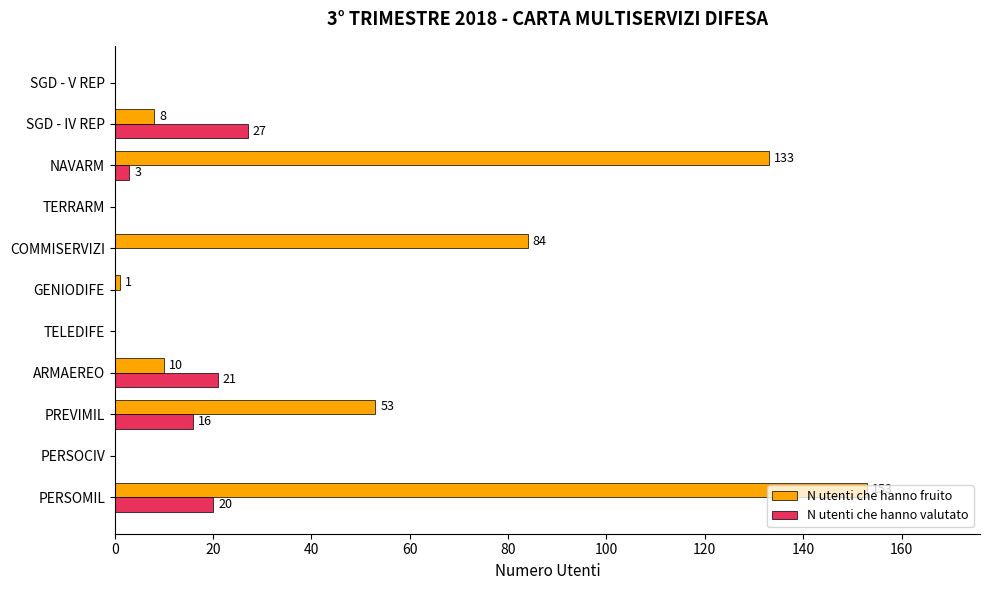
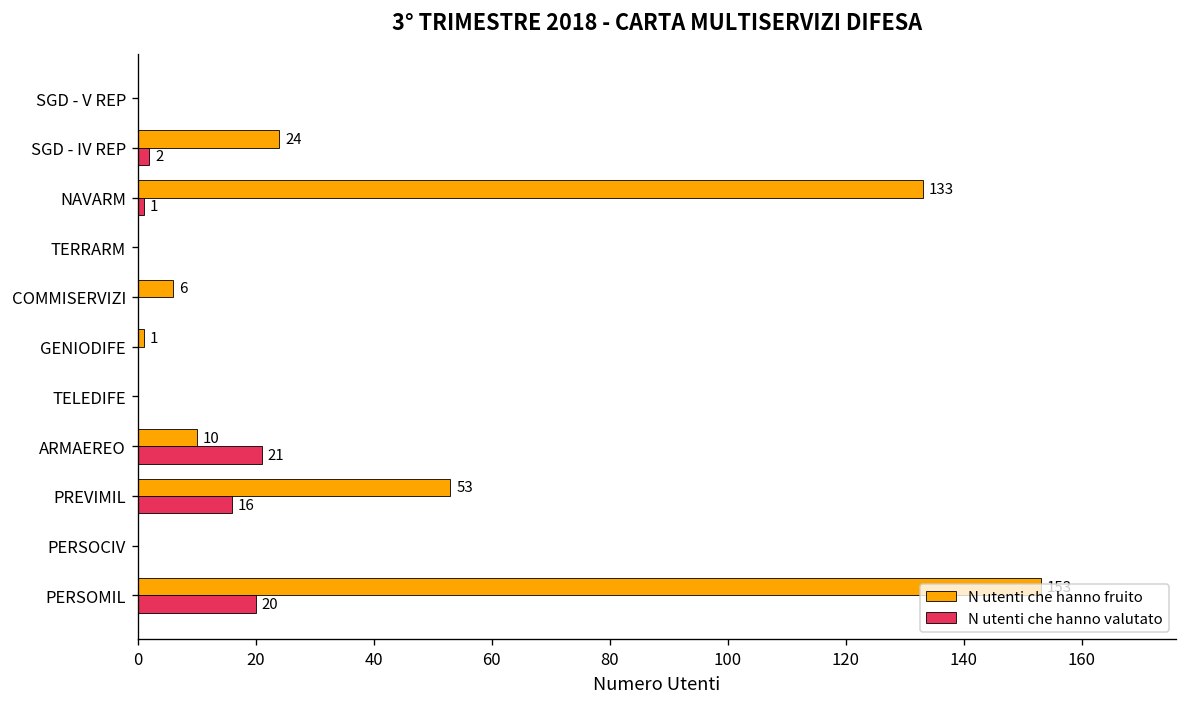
N utenti che hanno fruito, SGD - IV REP: 8 -> 24
N utenti che hanno valutato, SGD - IV REP: 27 -> 2
N utenti che hanno valutato, NAVARM: 3 -> 1
N utenti che hanno fruito, COMMISERVIZI: 84 -> 6
